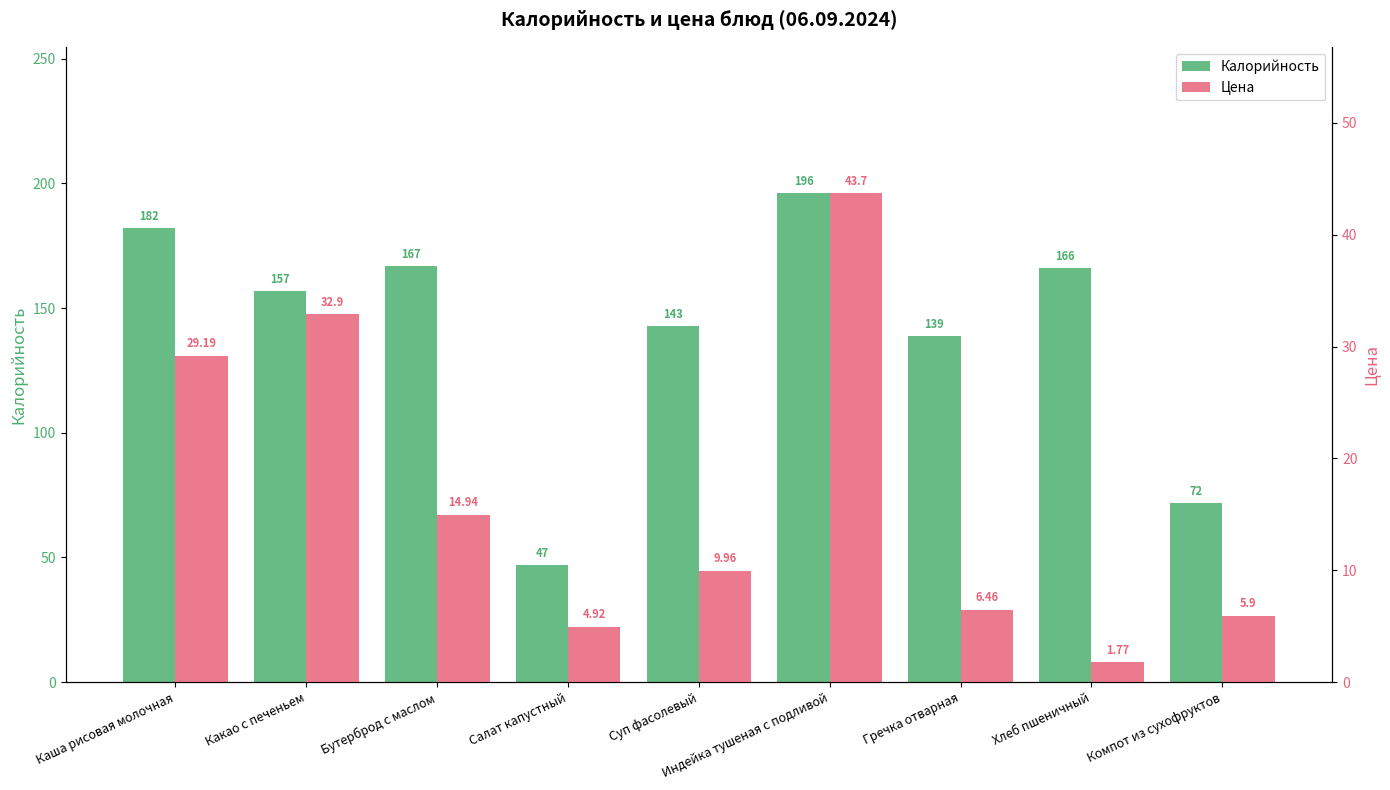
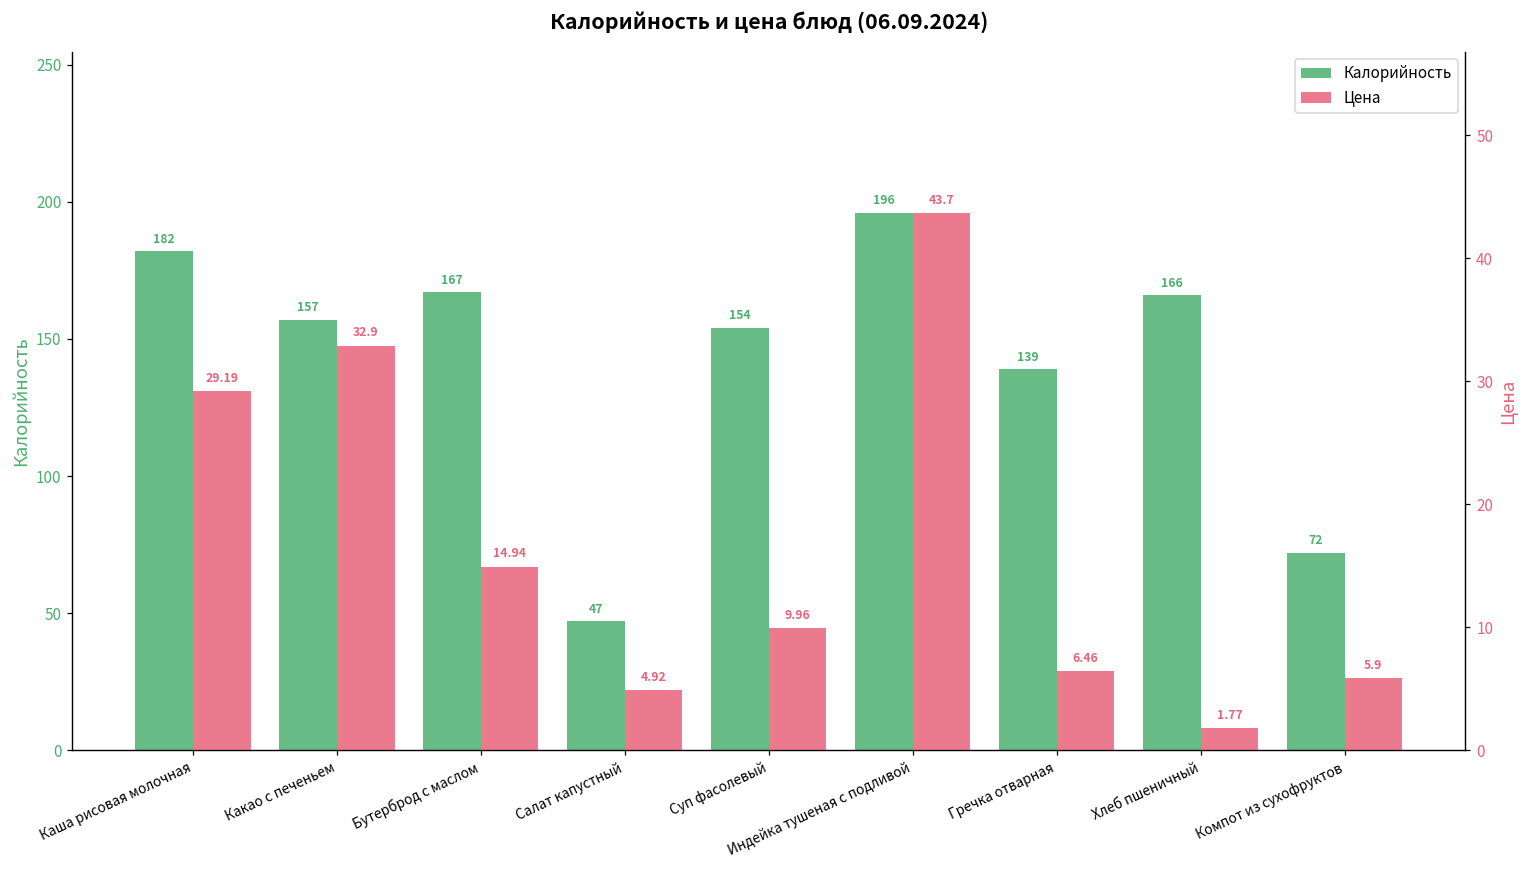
Калорийность, Суп фасолевый: 143 -> 154
